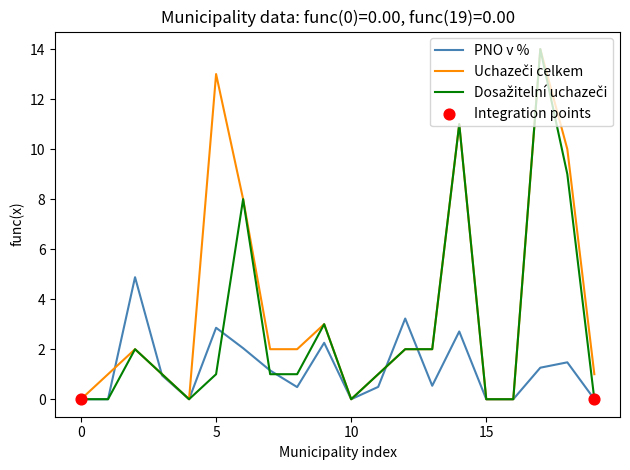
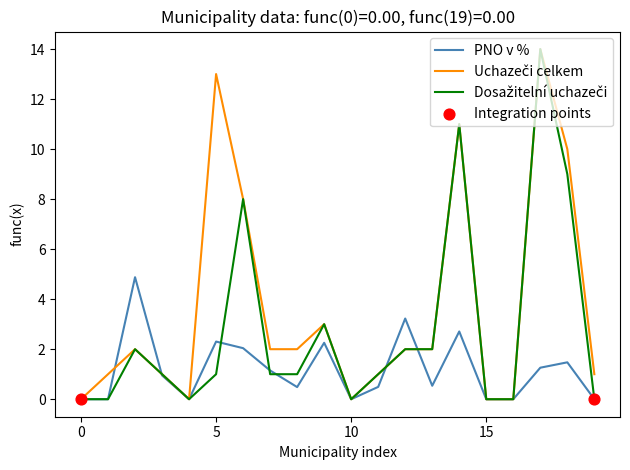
PNO v %, 5: 2.9 -> 2.3
